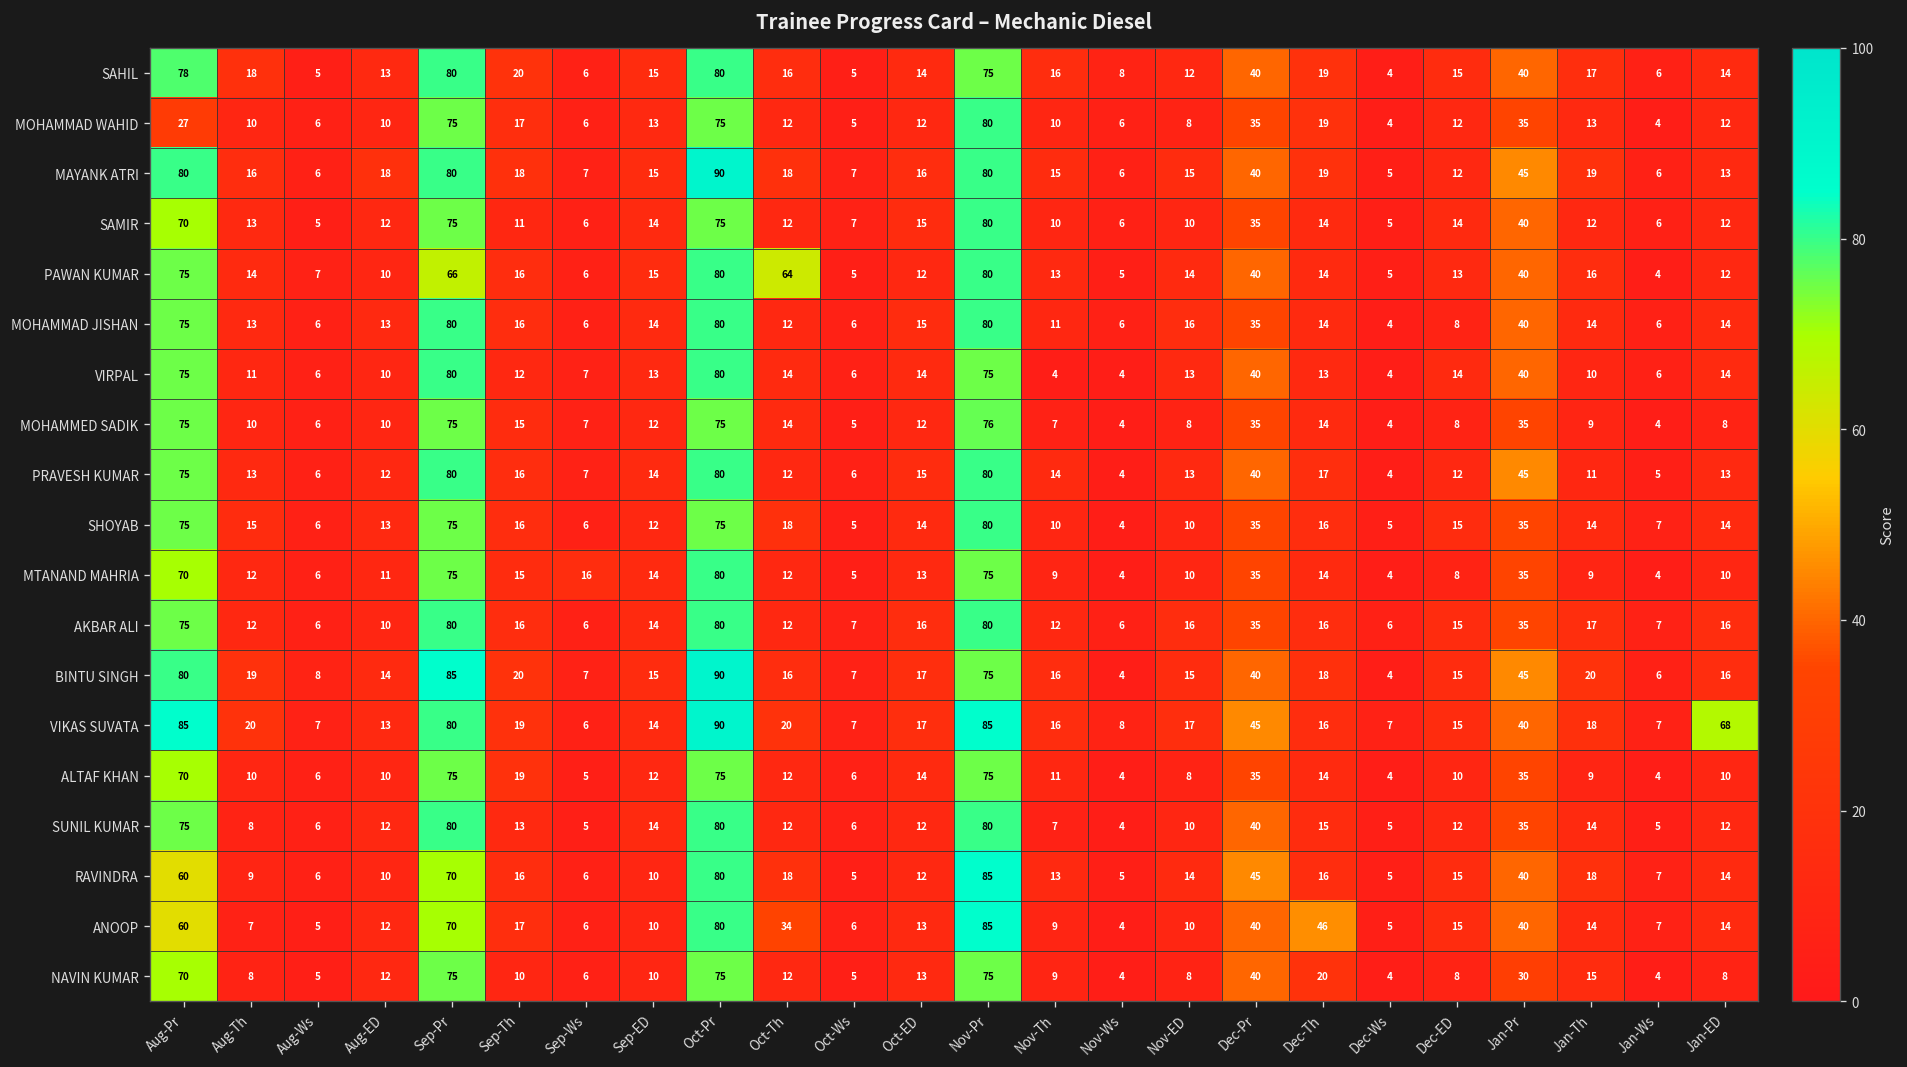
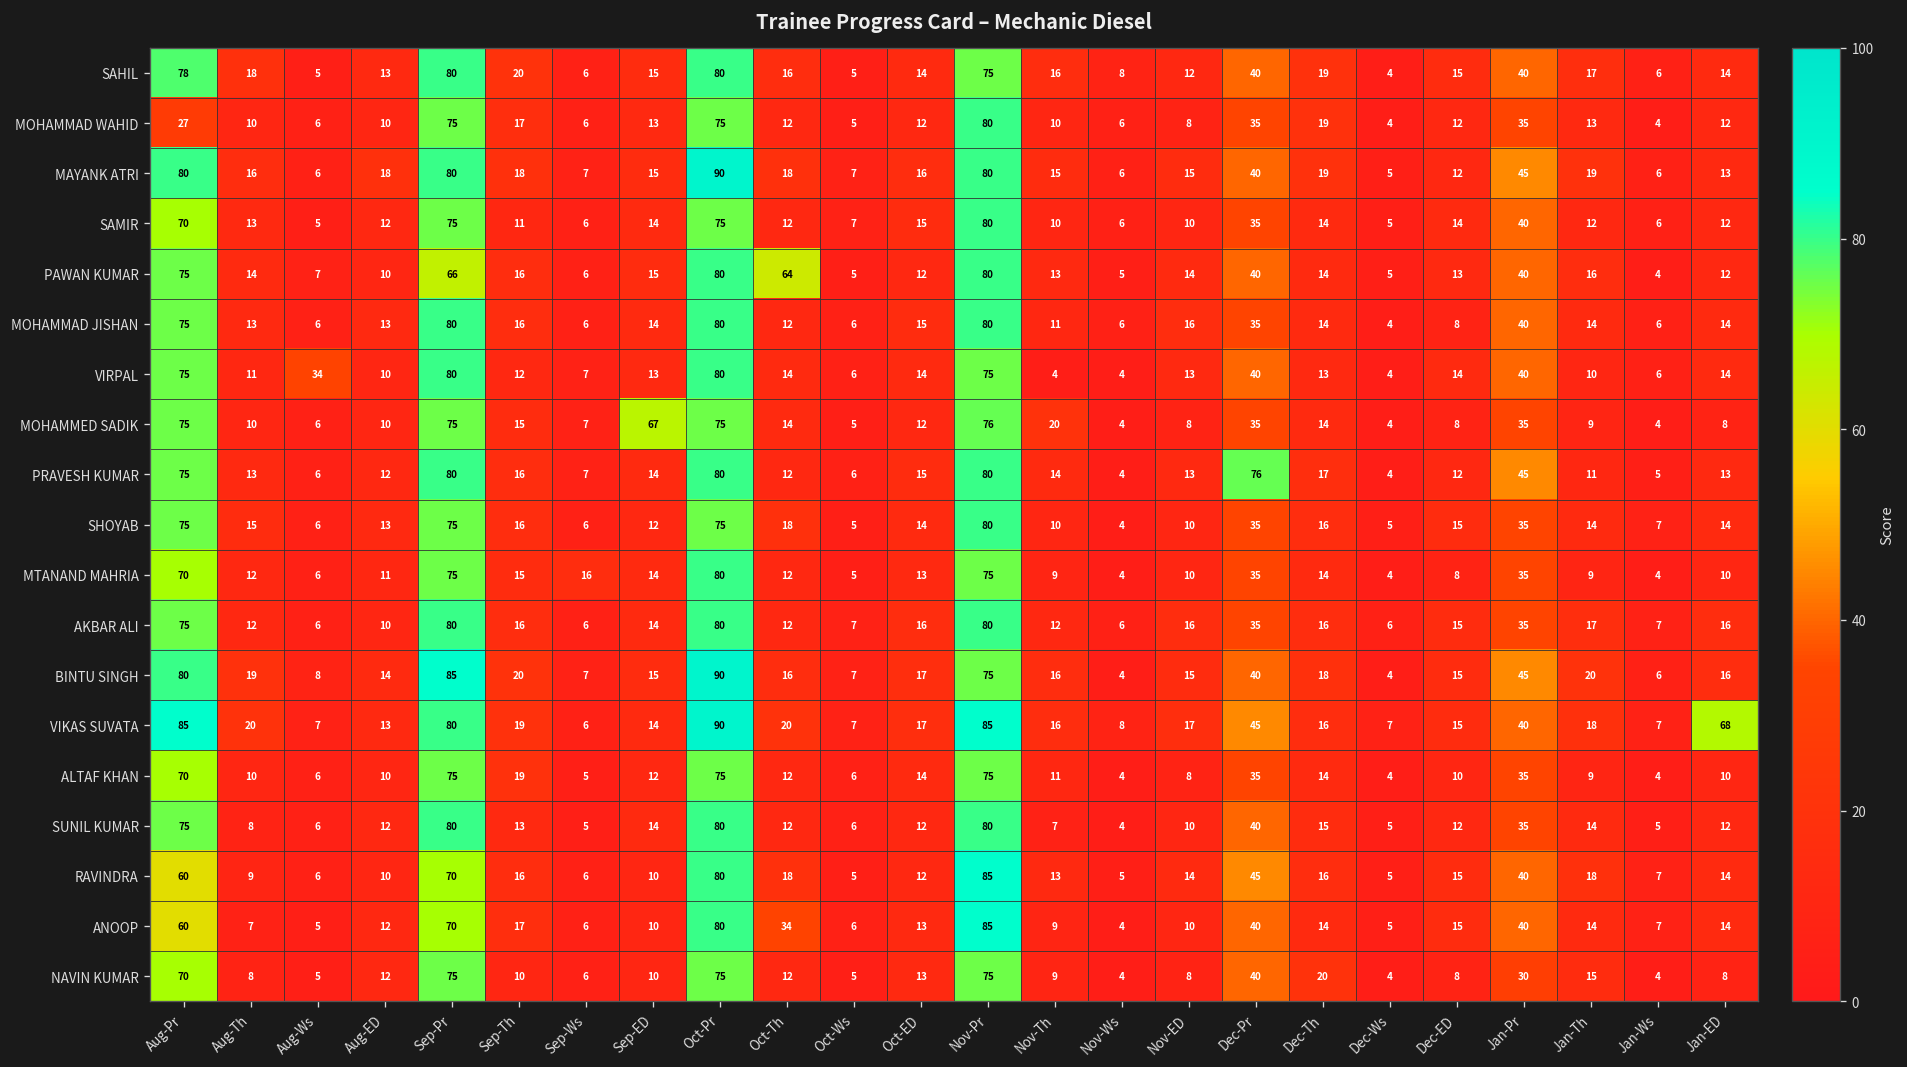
VIRPAL, Aug-Ws: 6 -> 34
MOHAMMED SADIK, Sep-ED: 12 -> 67
MOHAMMED SADIK, Nov-Th: 7 -> 20
PRAVESH KUMAR, Dec-Pr: 40 -> 76
ANOOP, Dec-Th: 46 -> 14
